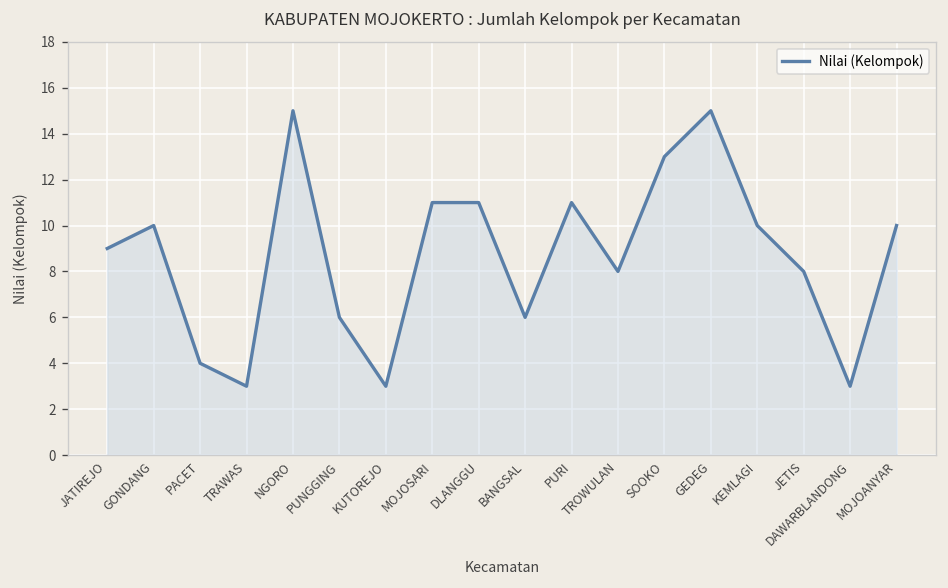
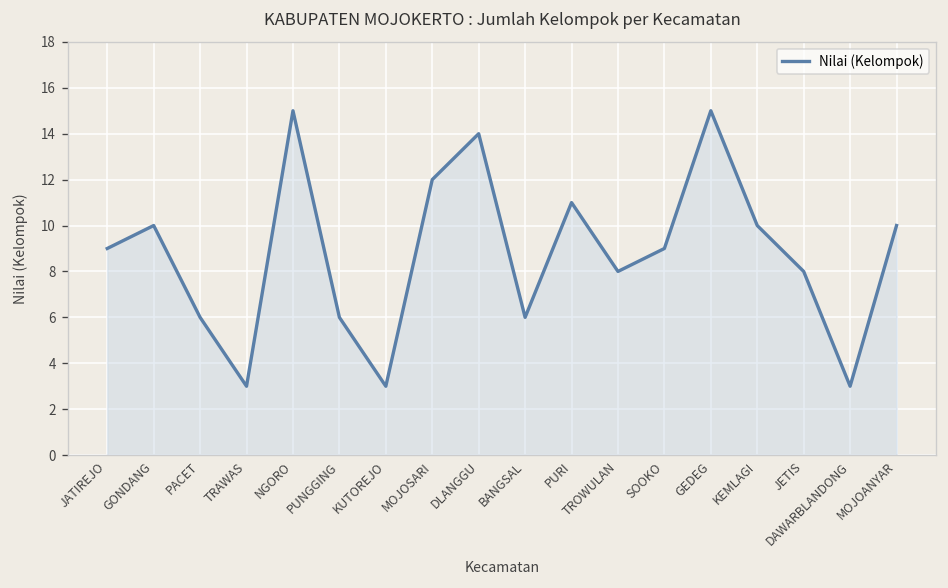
PACET: 4 -> 6
MOJOSARI: 11 -> 12
DLANGGU: 11 -> 14
SOOKO: 13 -> 9
